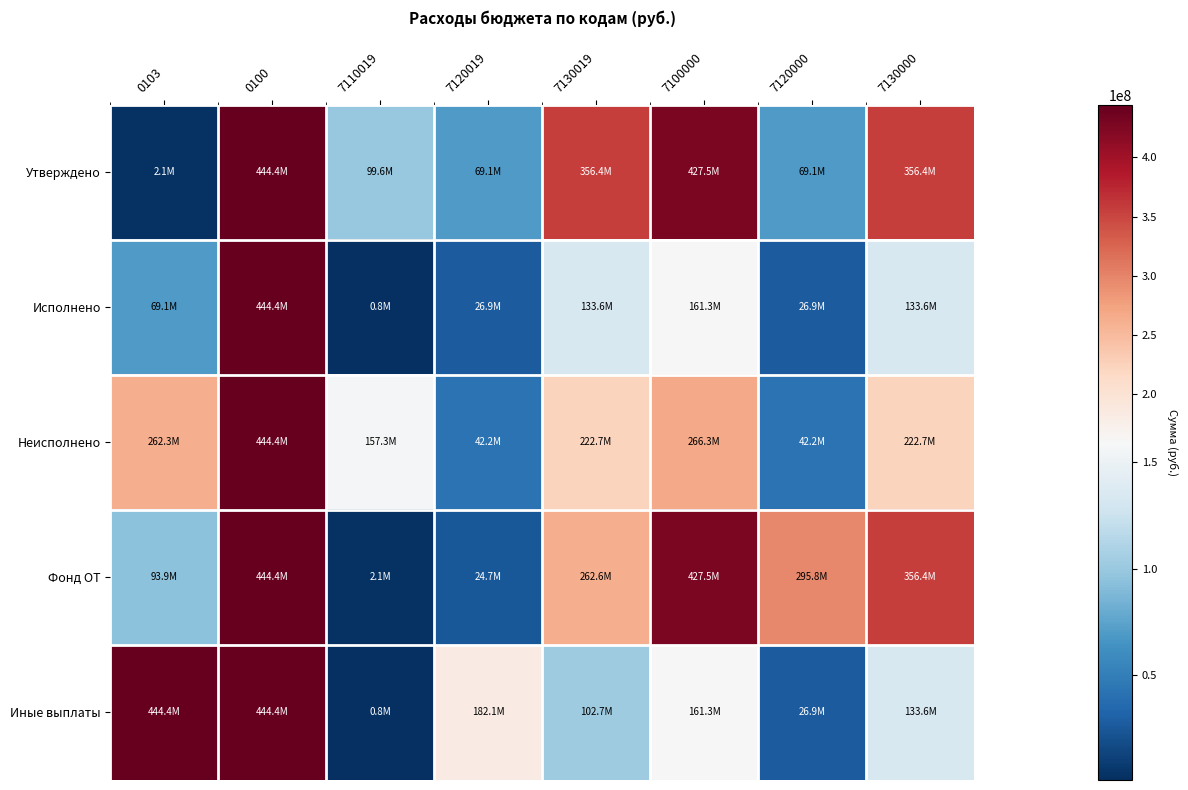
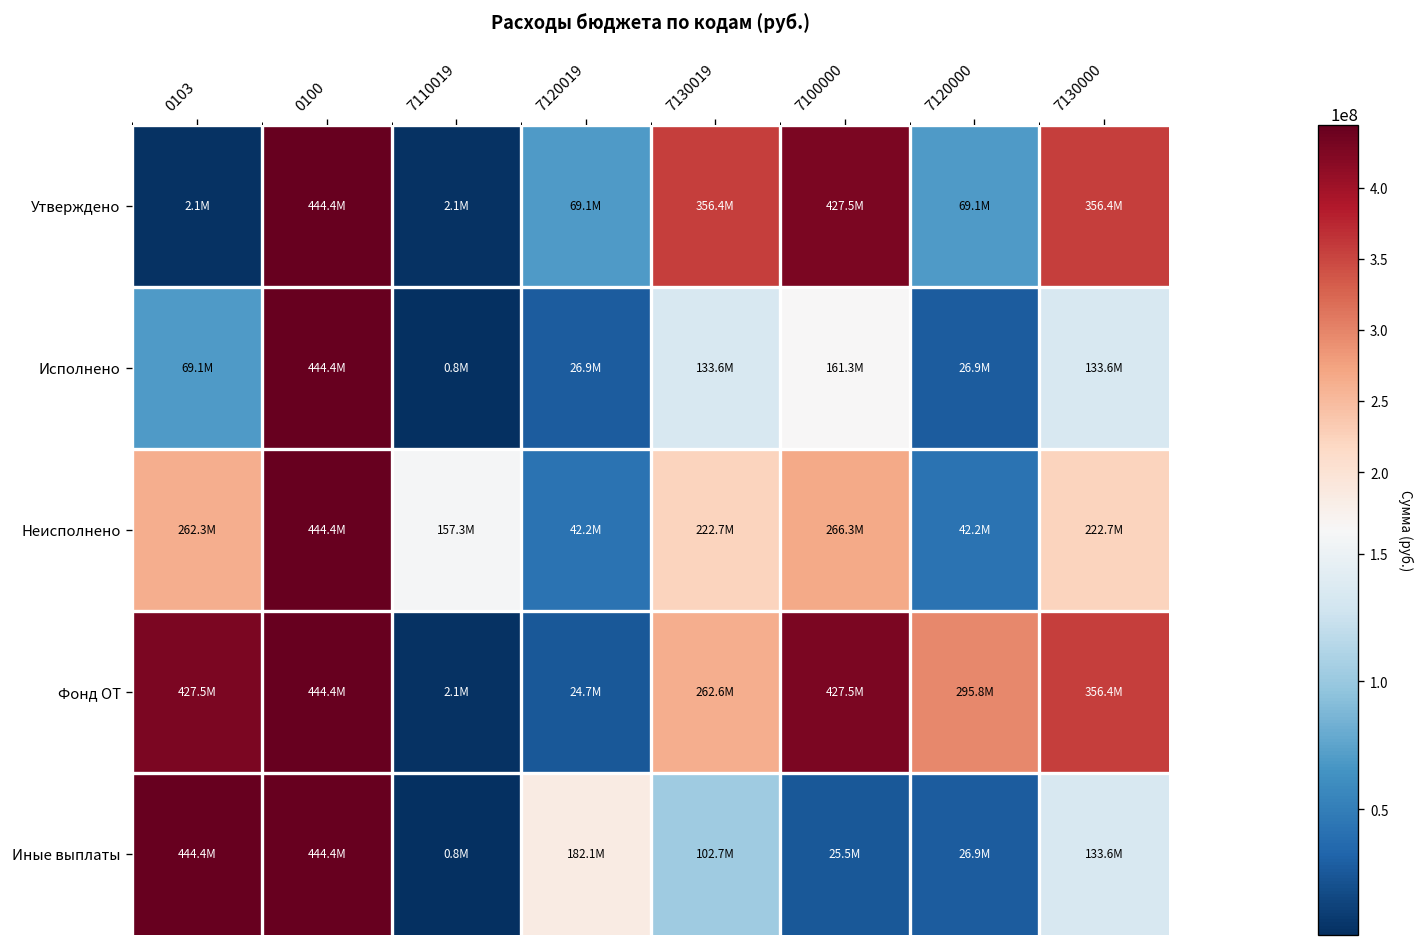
Утверждено, 7110019: 99.6M -> 2.1M
Фонд ОТ, 0103: 93.9M -> 427.5M
Иные выплаты, 7100000: 161.3M -> 25.5M
